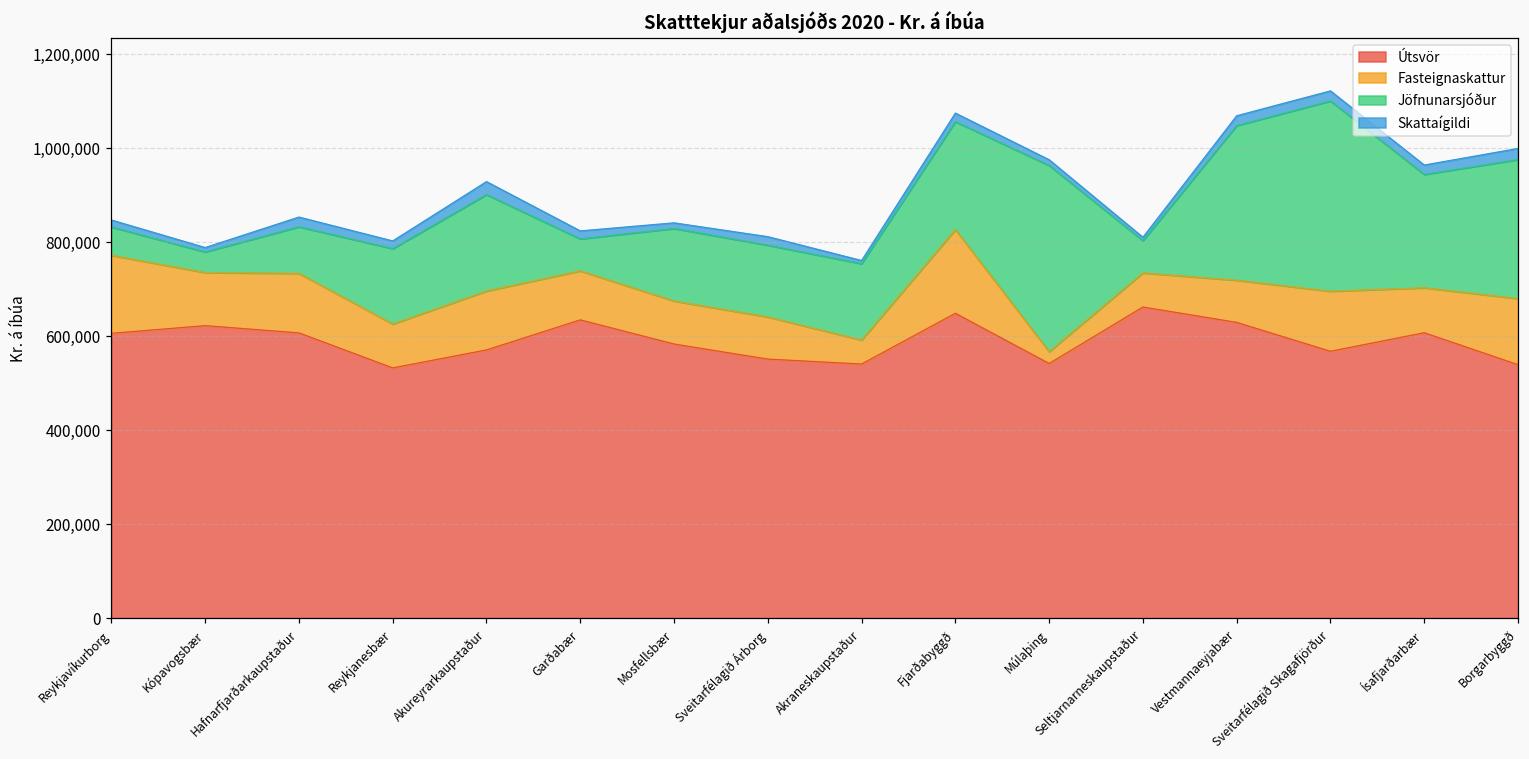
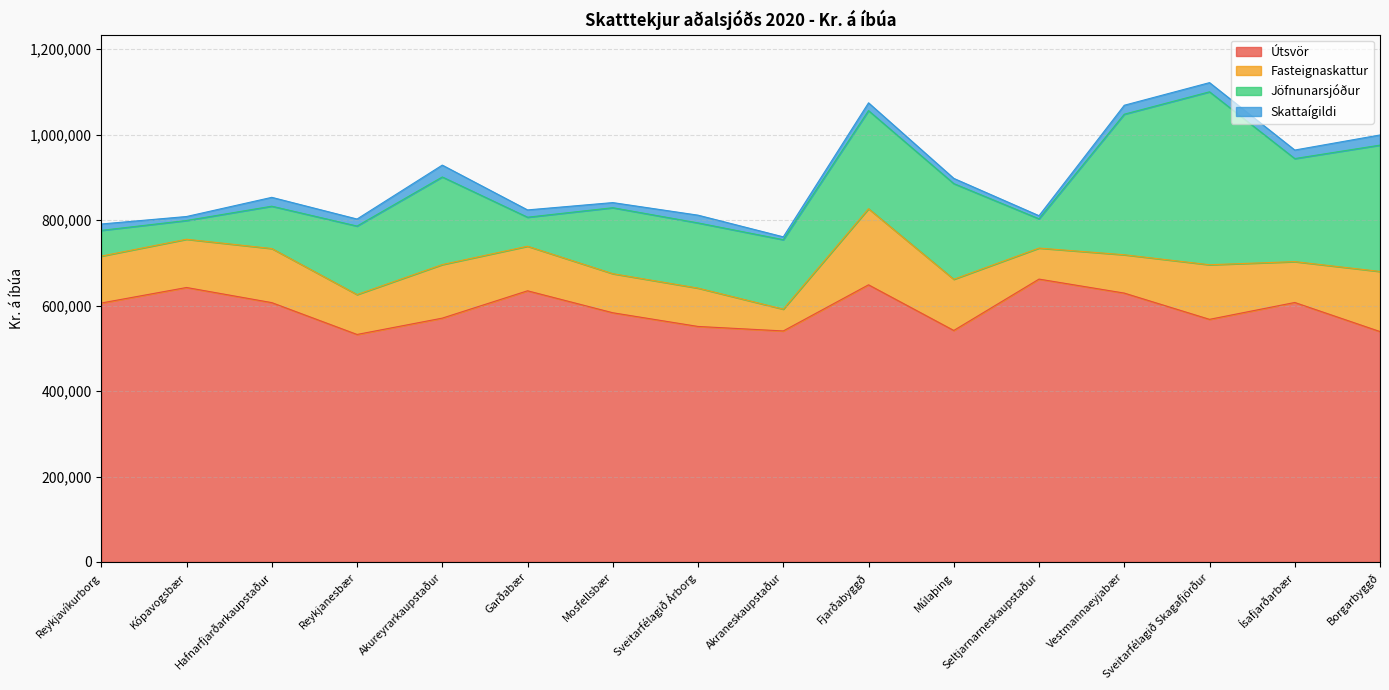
Fasteignaskattur, Reykjavíkurborg: 170,000 -> 110,000
Útsvör, Kópavogsbær: 620,000 -> 640,000
Fasteignaskattur, Múlaþing: 30,000 -> 120,000
Jöfnunarsjóður, Múlaþing: 400,000 -> 220,000
